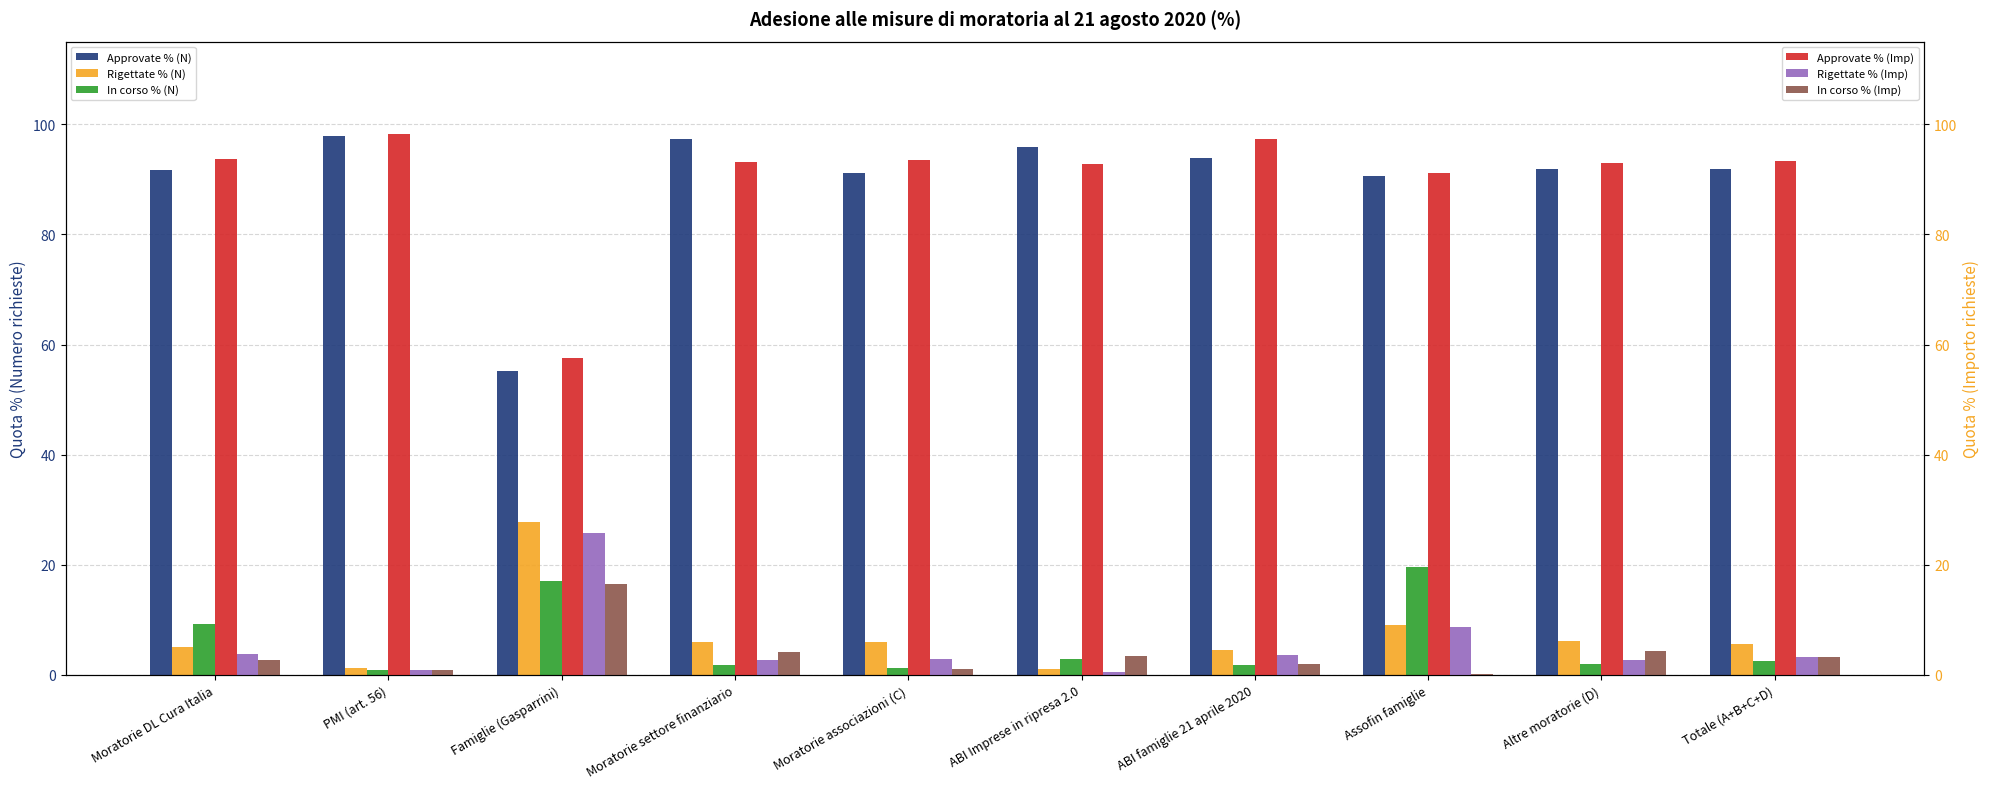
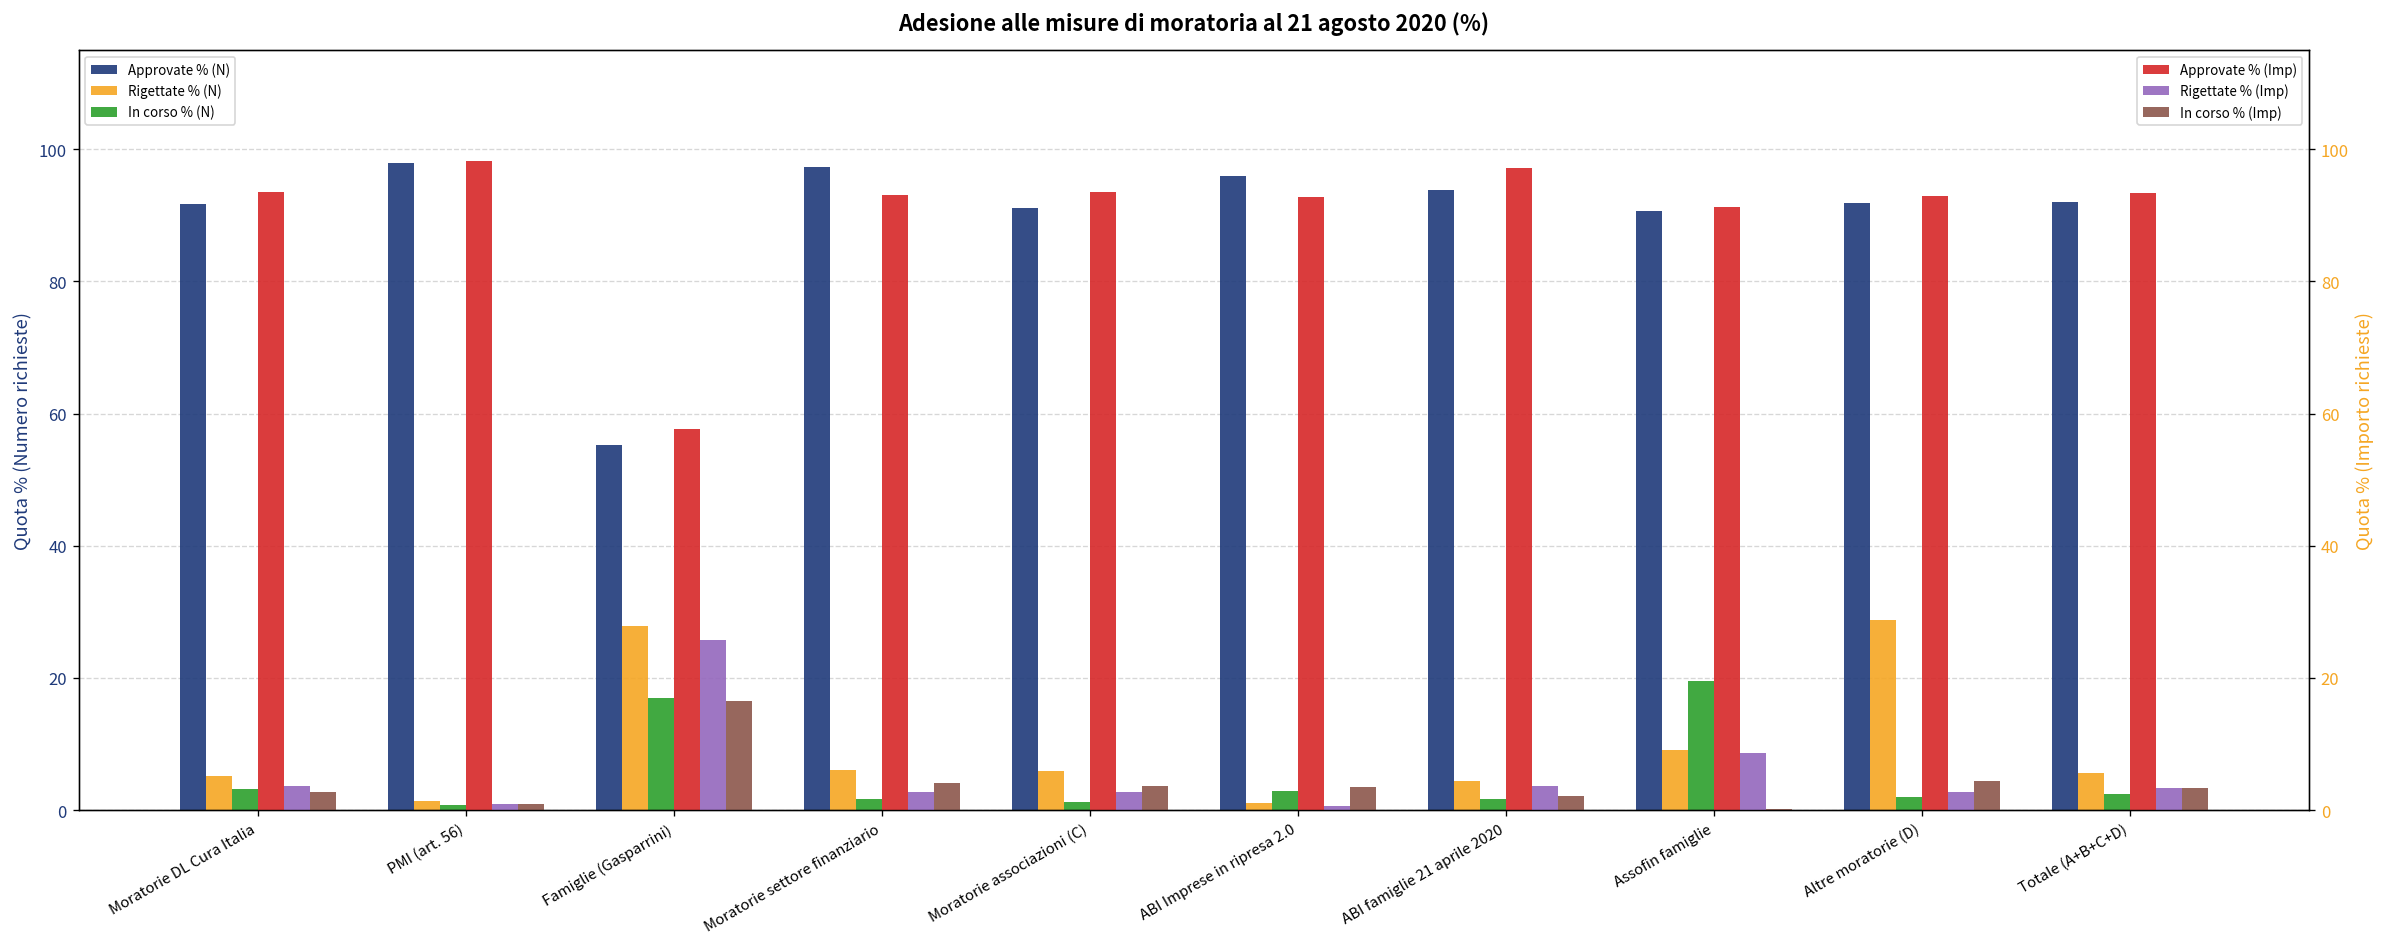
In corso % (N), Moratorie DL Cura Italia: 9 -> 3
Rigettate % (N), Altre moratorie (D): 6 -> 29
In corso % (Imp), Moratorie associazioni (C): 1 -> 4
